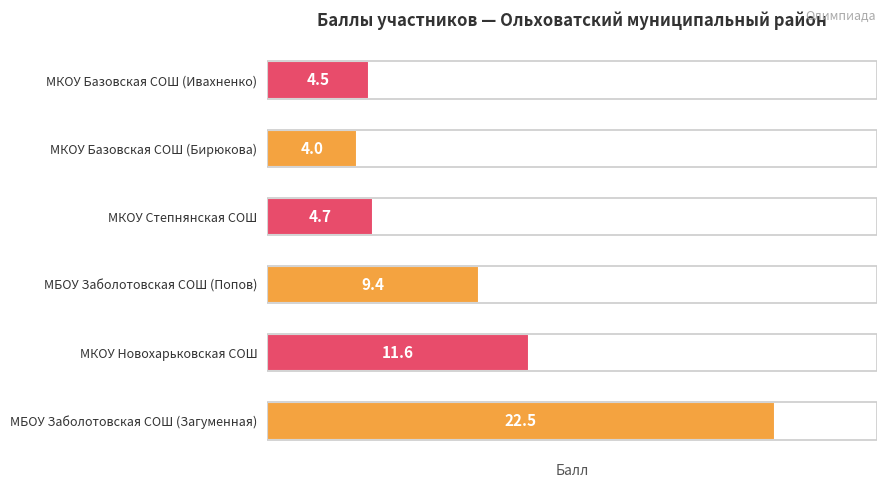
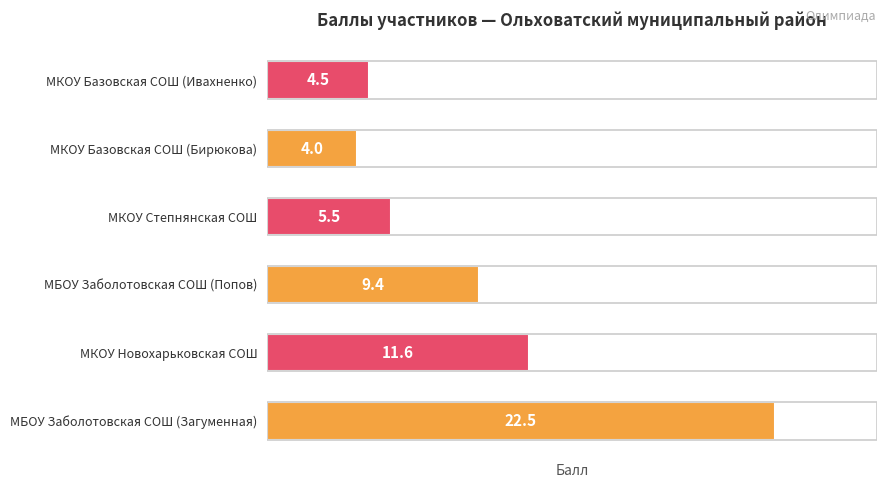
МКОУ Степнянская СОШ: 4.7 -> 5.5
